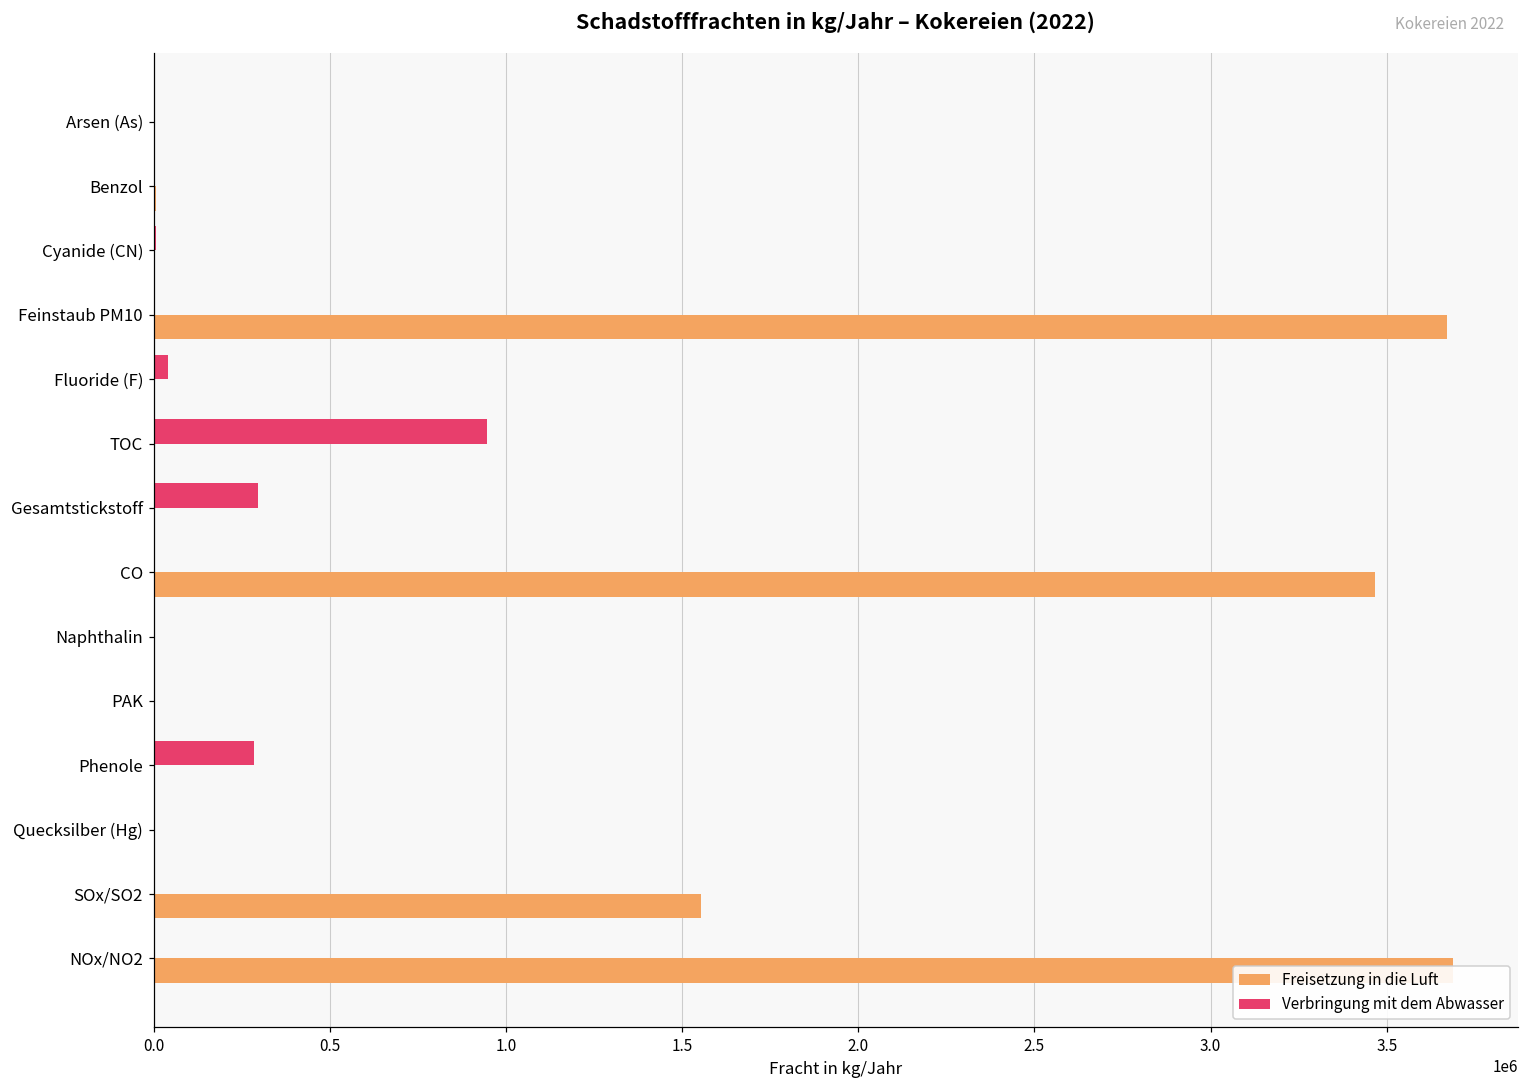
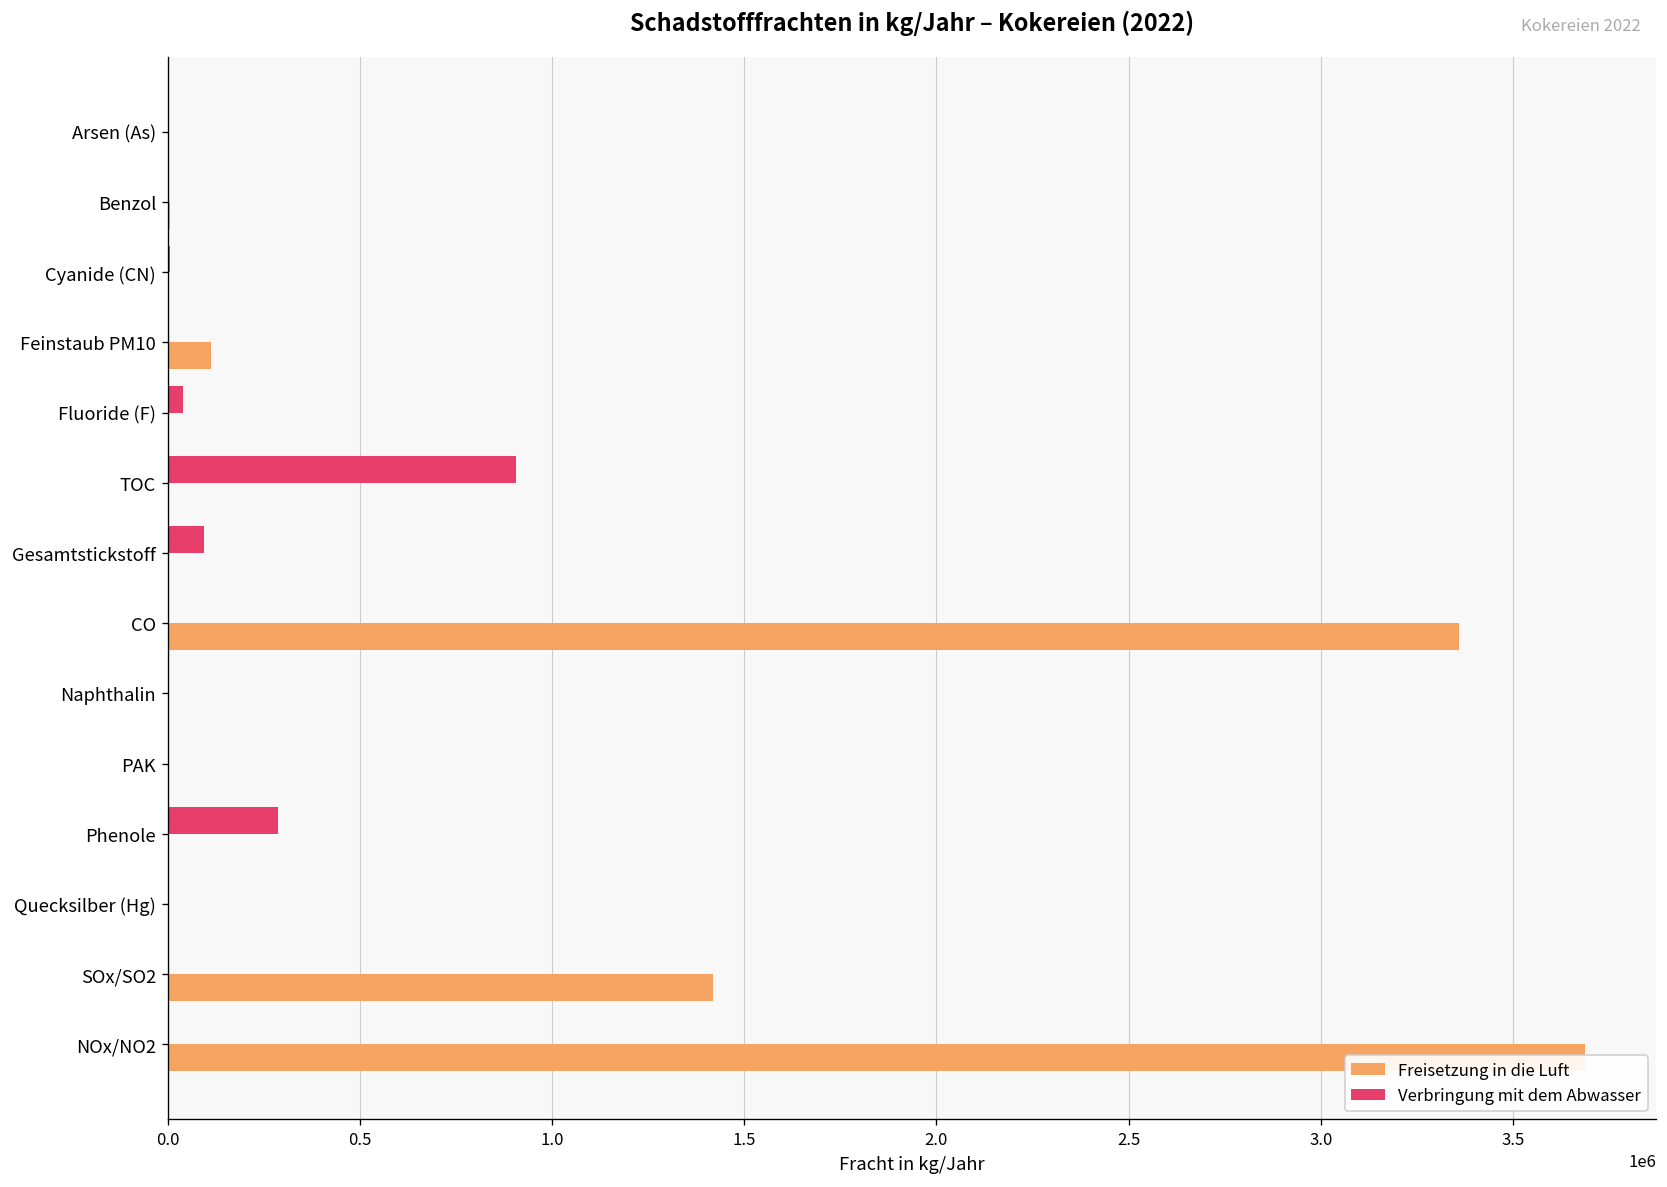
Freisetzung in die Luft, Feinstaub PM10: 3670000 -> 110000
Verbringung mit dem Abwasser, TOC: 950000 -> 910000
Verbringung mit dem Abwasser, Gesamtstickstoff: 290000 -> 100000
Freisetzung in die Luft, CO: 3470000 -> 3360000
Freisetzung in die Luft, SOx/SO2: 1550000 -> 1420000
